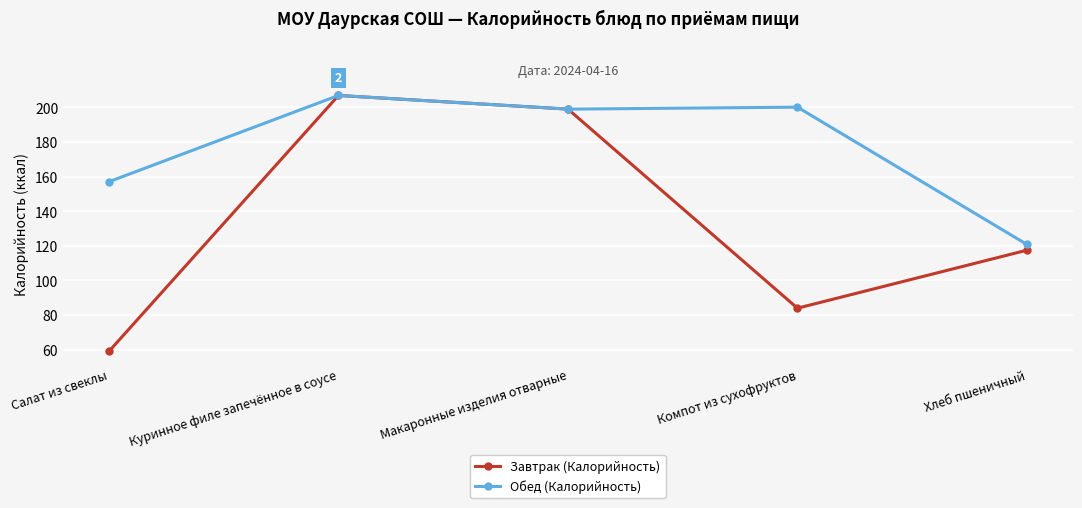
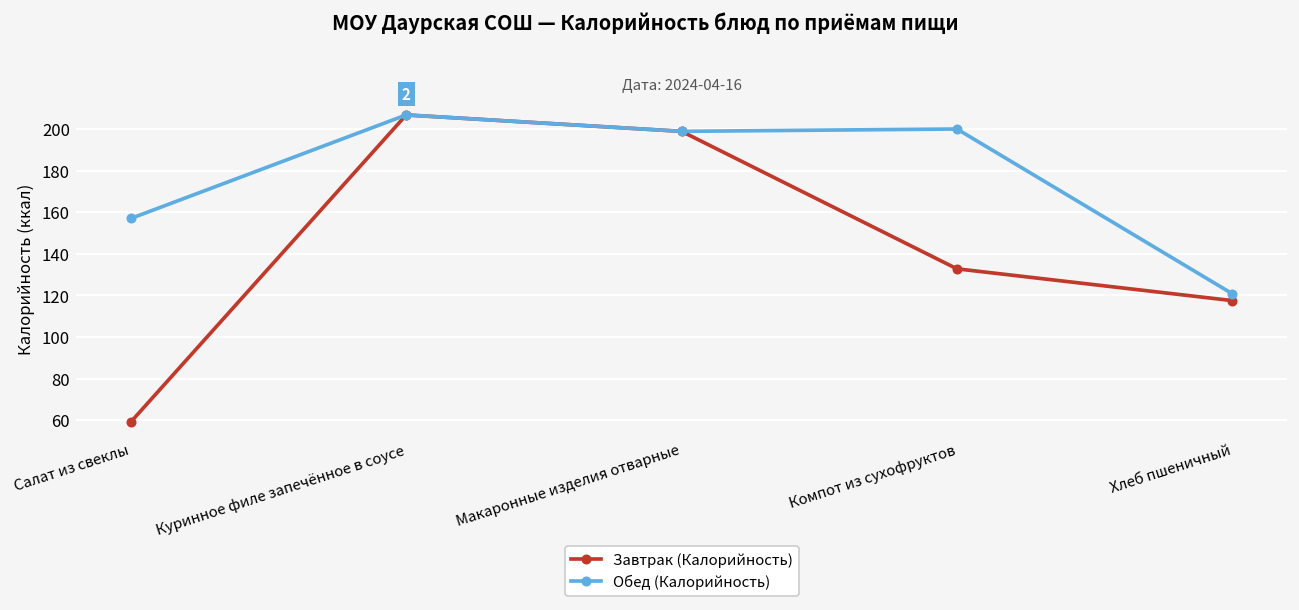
Завтрак (Калорийность), Компот из сухофруктов: 84 -> 133
